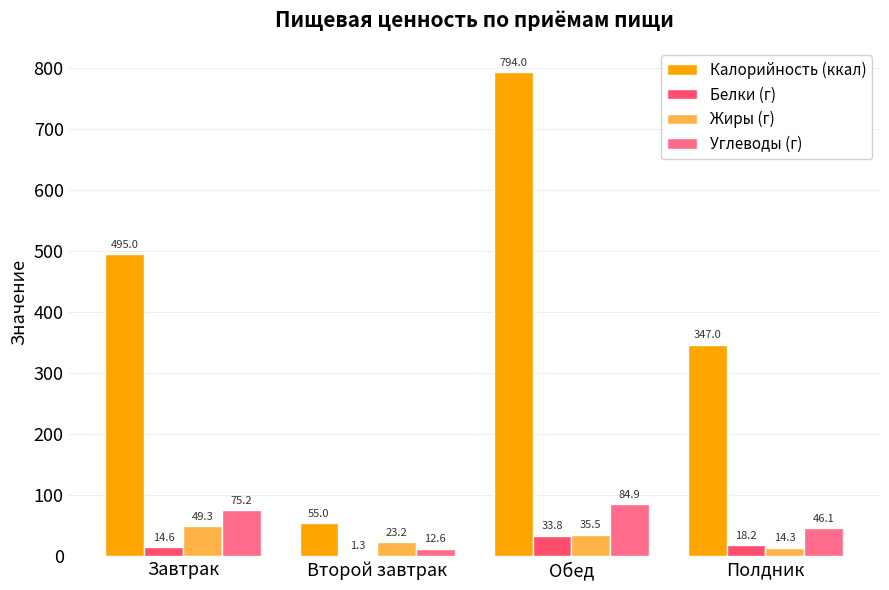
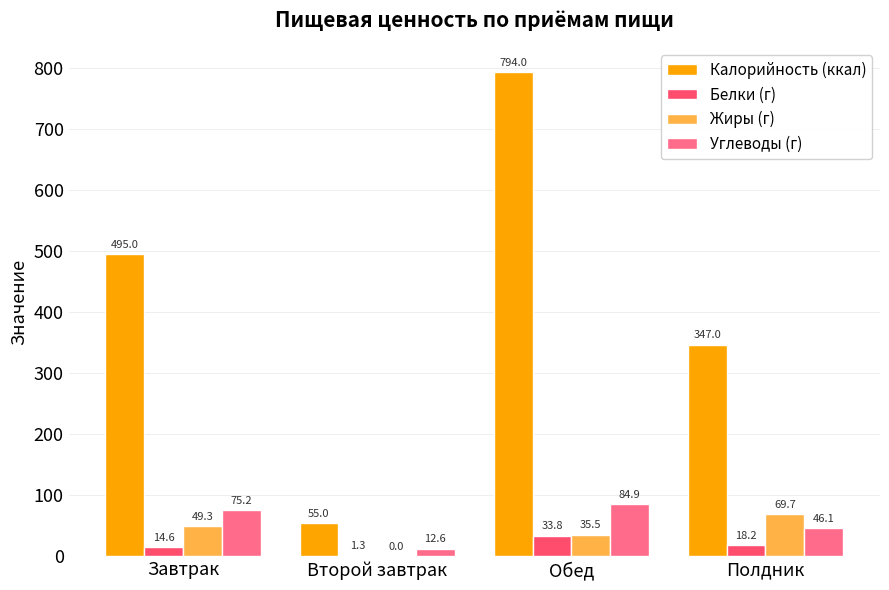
Жиры (г), Второй завтрак: 23.2 -> 0.0
Жиры (г), Полдник: 14.3 -> 69.7
